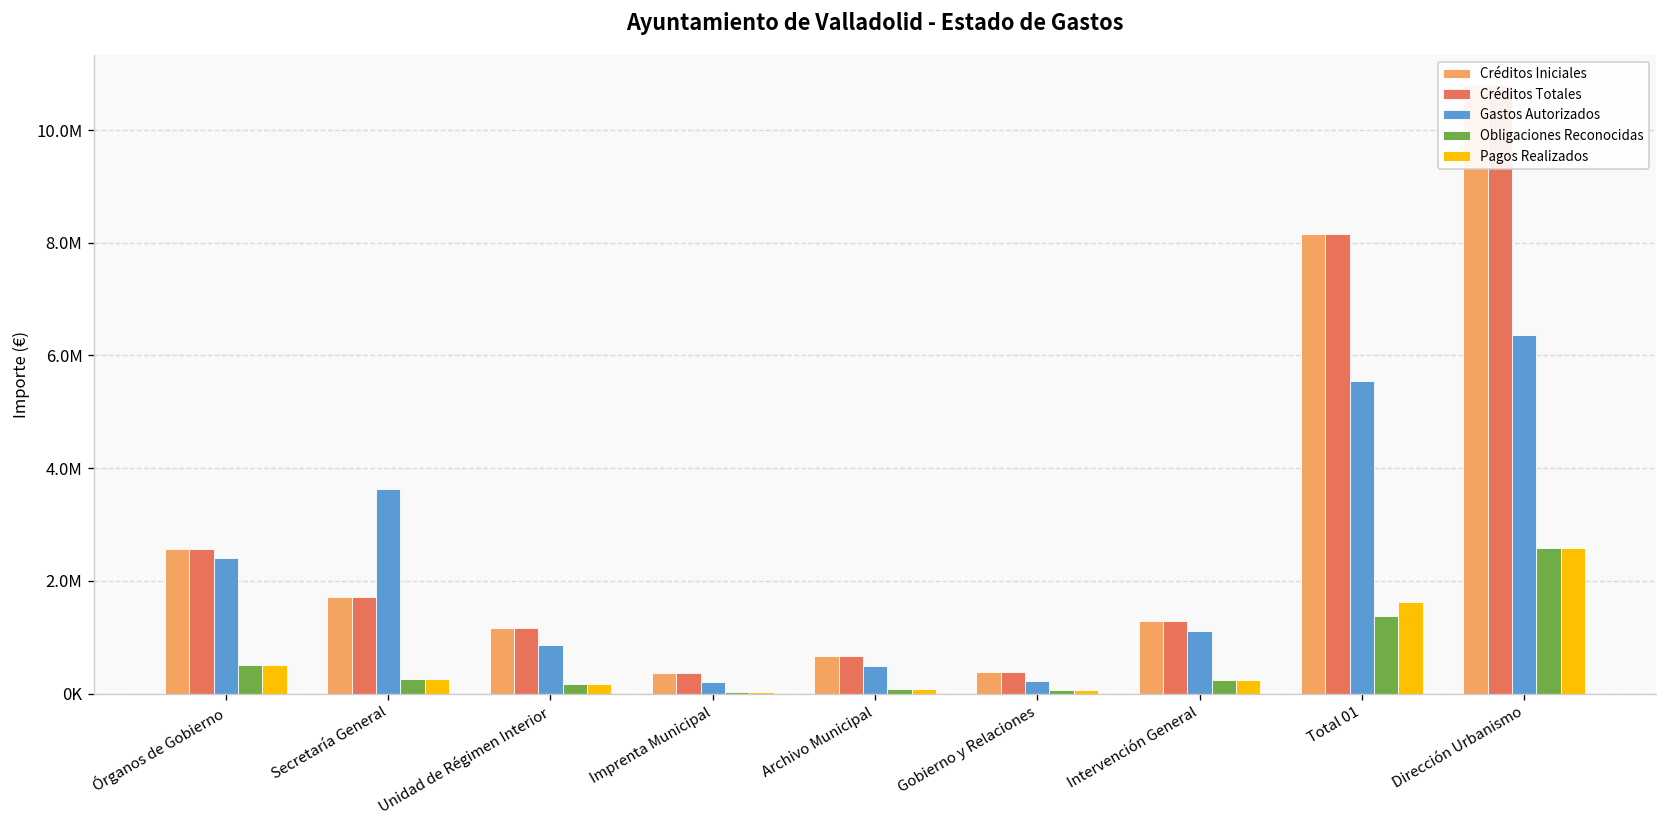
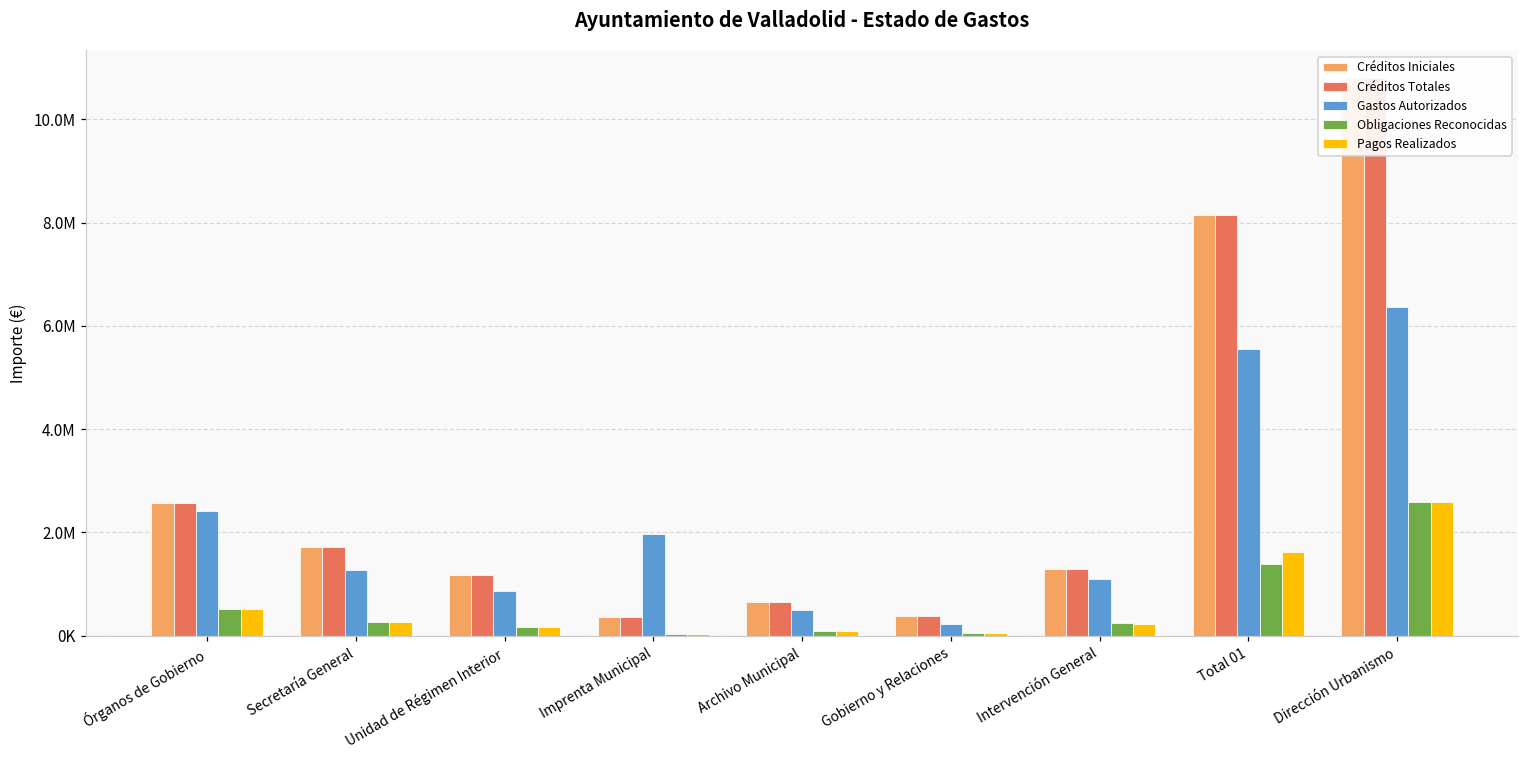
Gastos Autorizados, Secretaría General: 3600000 -> 1300000
Gastos Autorizados, Imprenta Municipal: 200000 -> 2000000
